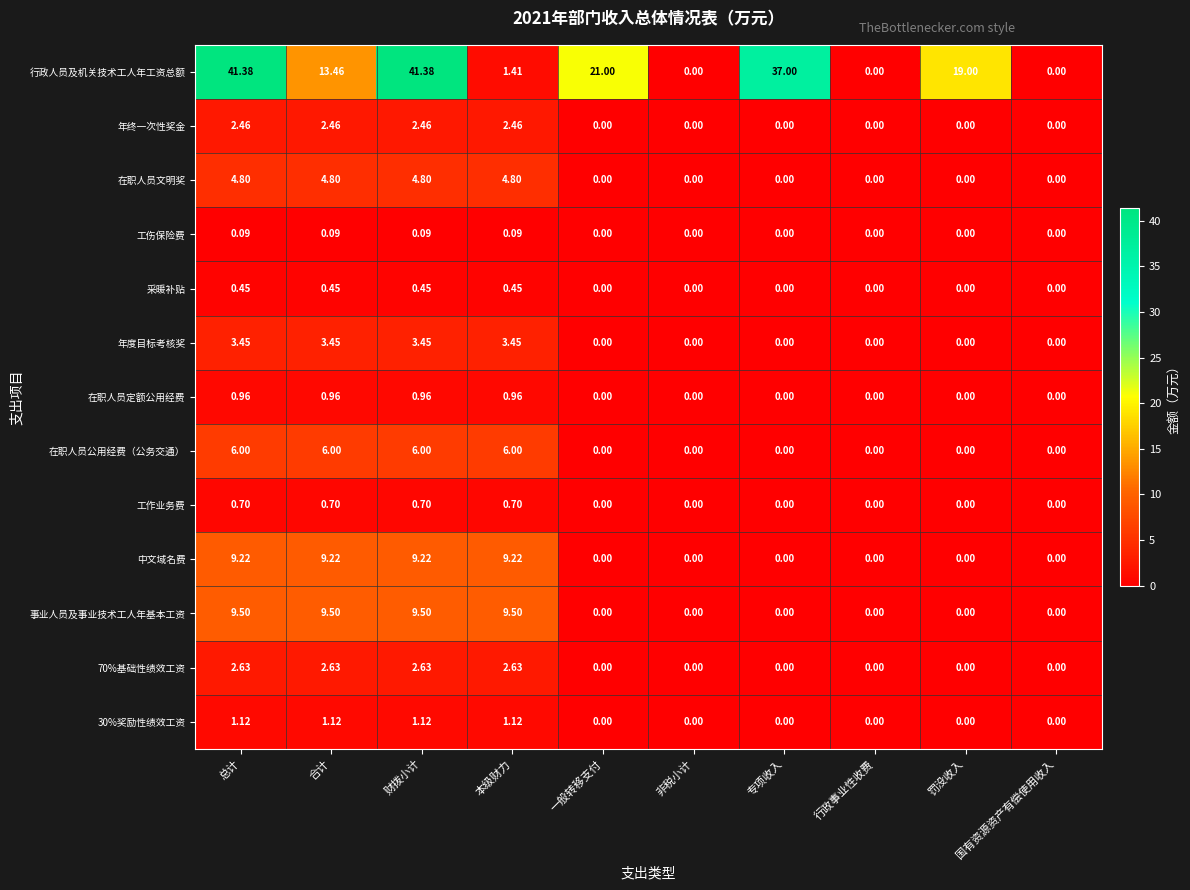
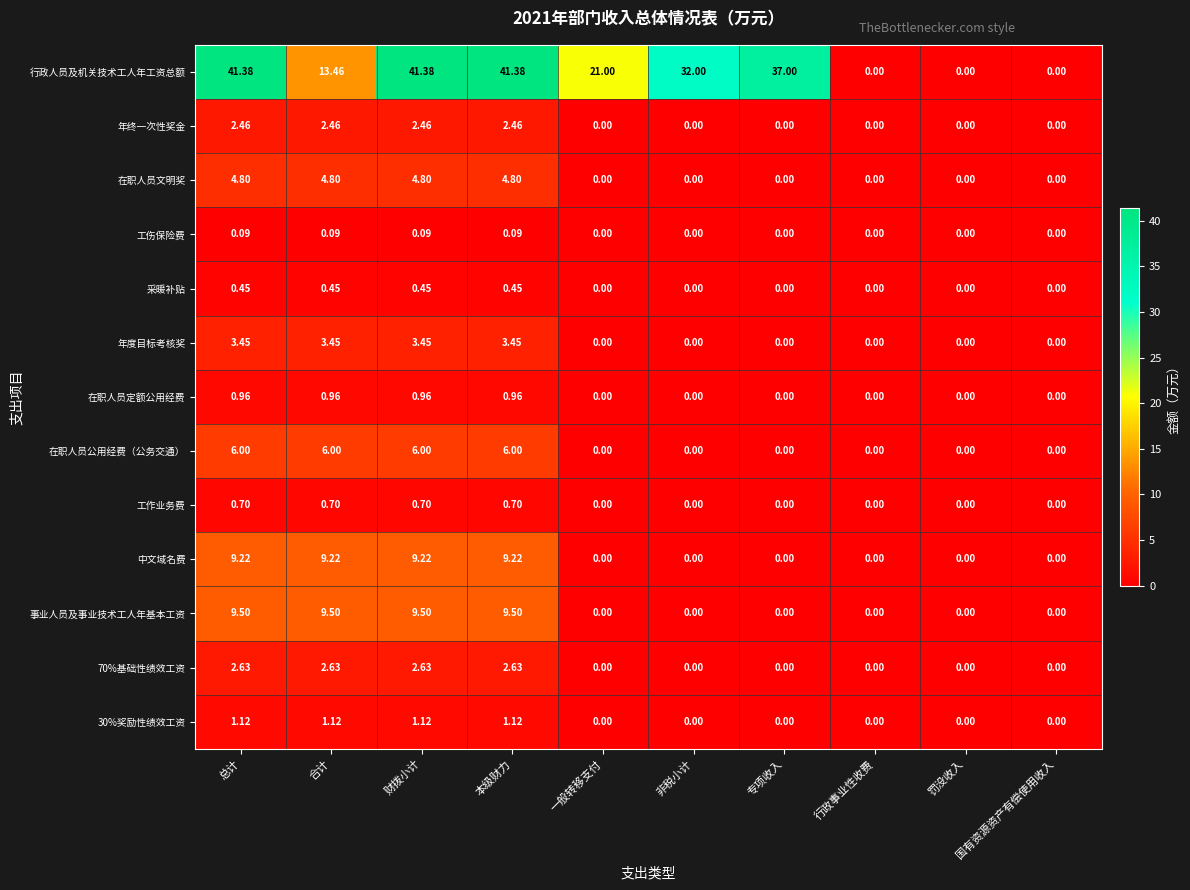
行政人员及机关技术工人年工资总额, 本级财力: 1.41 -> 41.38
行政人员及机关技术工人年工资总额, 非税小计: 0.00 -> 32.00
行政人员及机关技术工人年工资总额, 罚没收入: 19.00 -> 0.00
